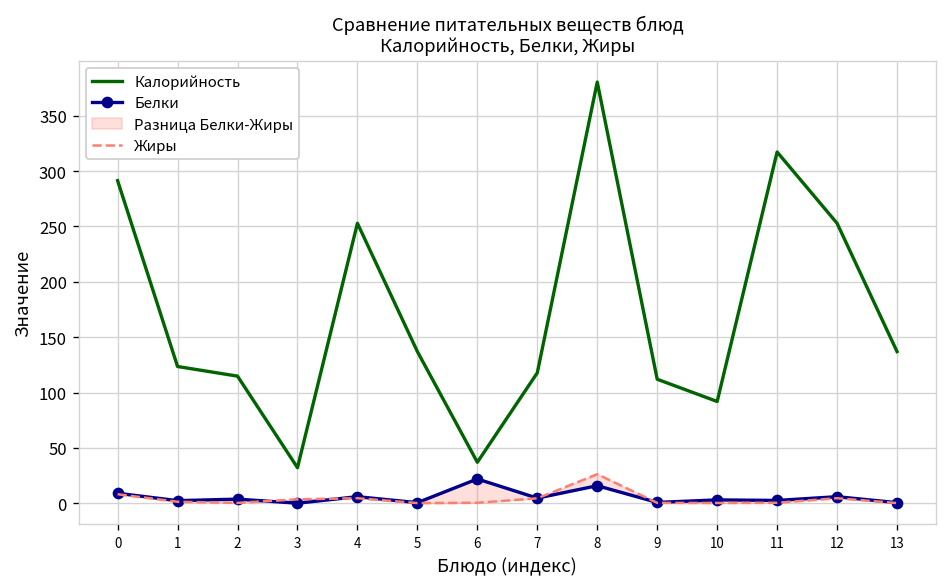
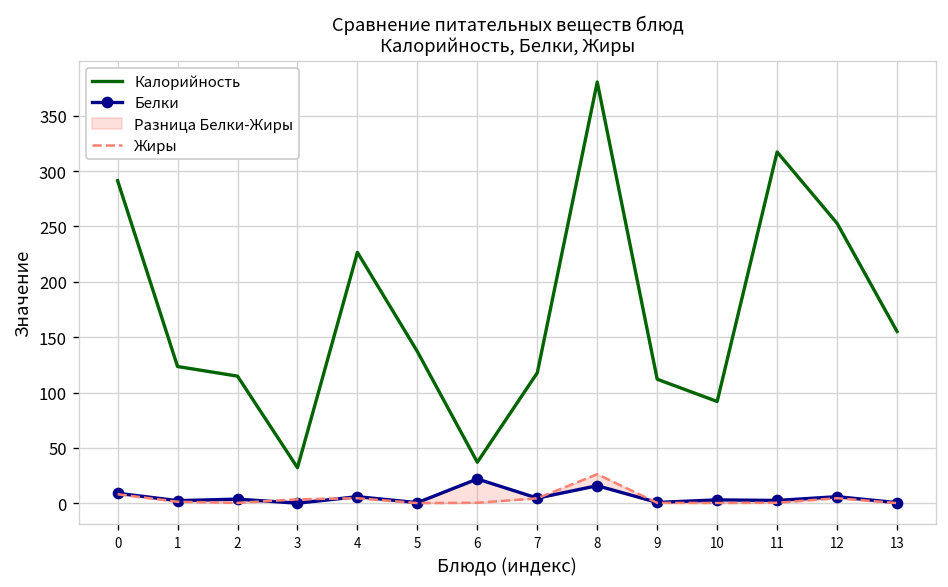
Калорийность, 4: 250 -> 230
Калорийность, 13: 140 -> 160
